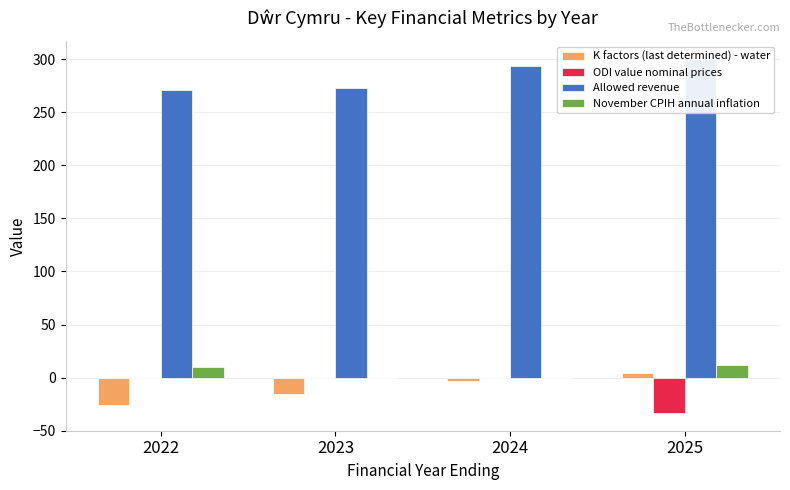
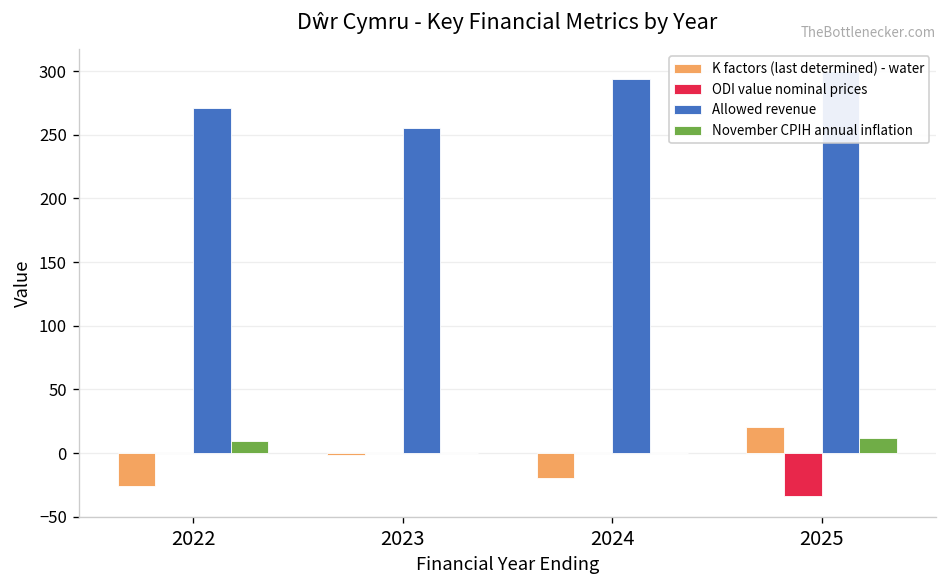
K factors (last determined) - water, 2023: -15 -> -1
Allowed revenue, 2023: 273 -> 255
K factors (last determined) - water, 2024: -3 -> -20
K factors (last determined) - water, 2025: 4 -> 21
